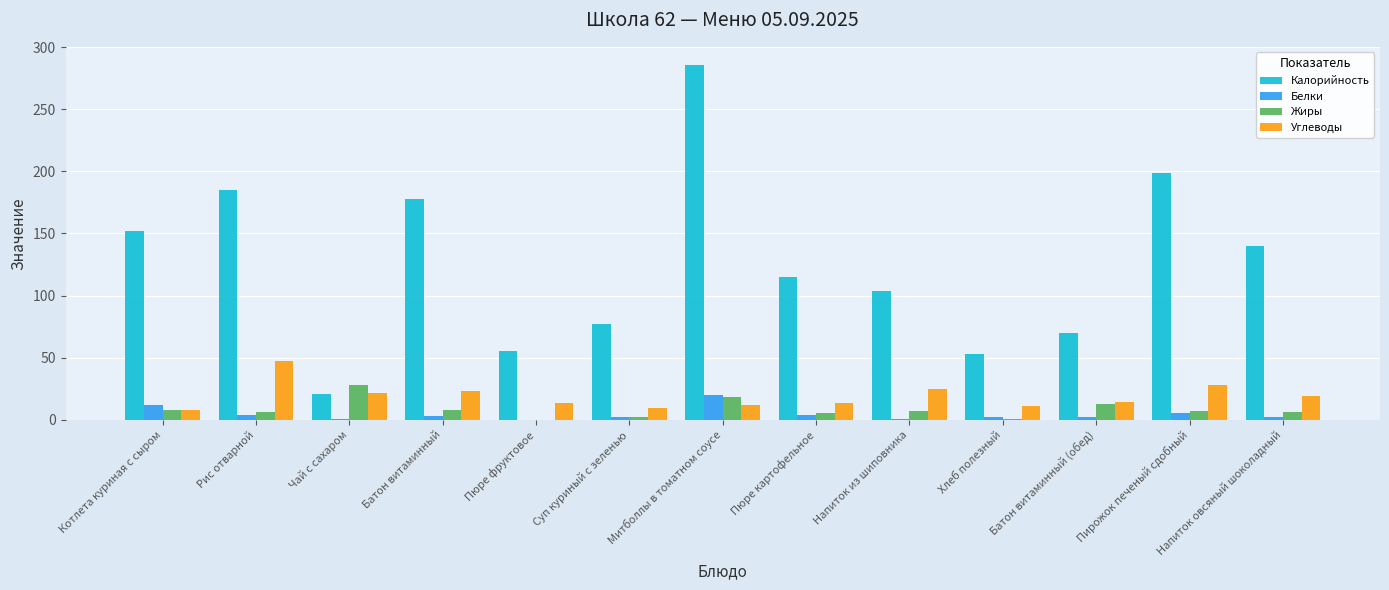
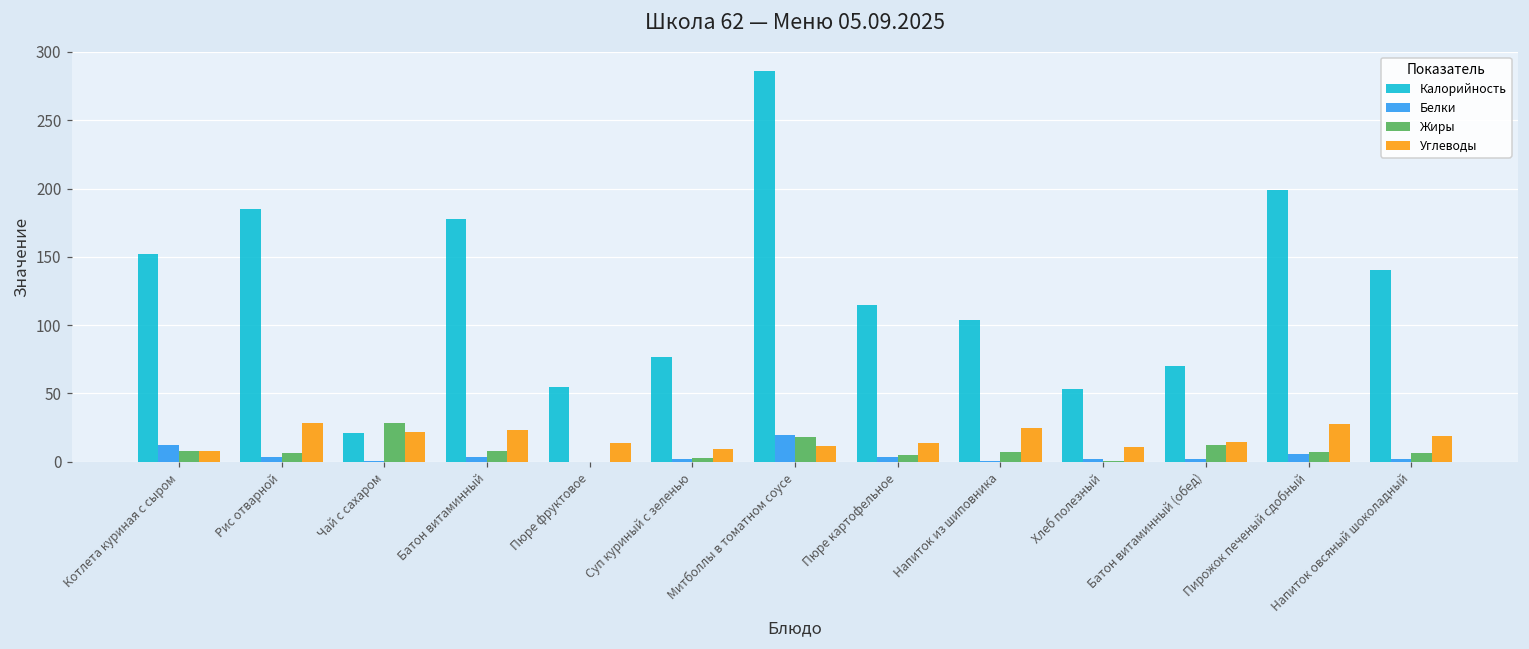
Углеводы, Рис отварной: 48 -> 29
